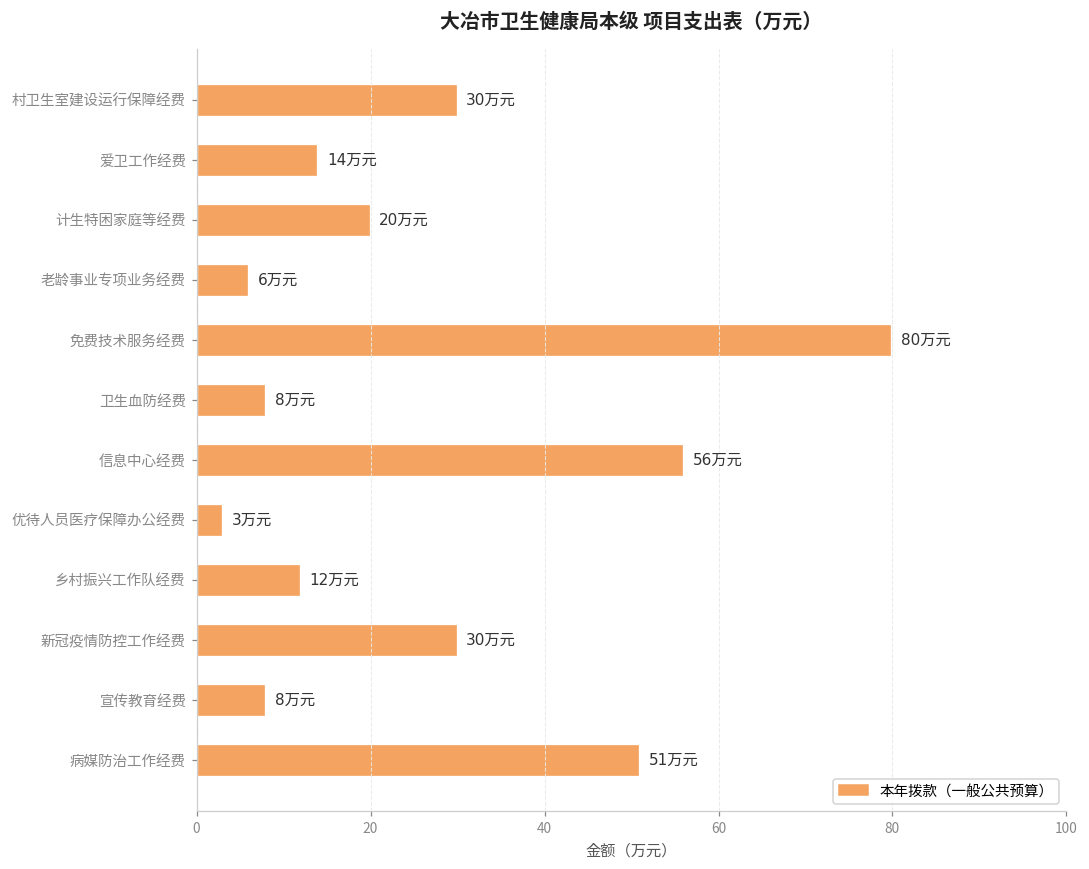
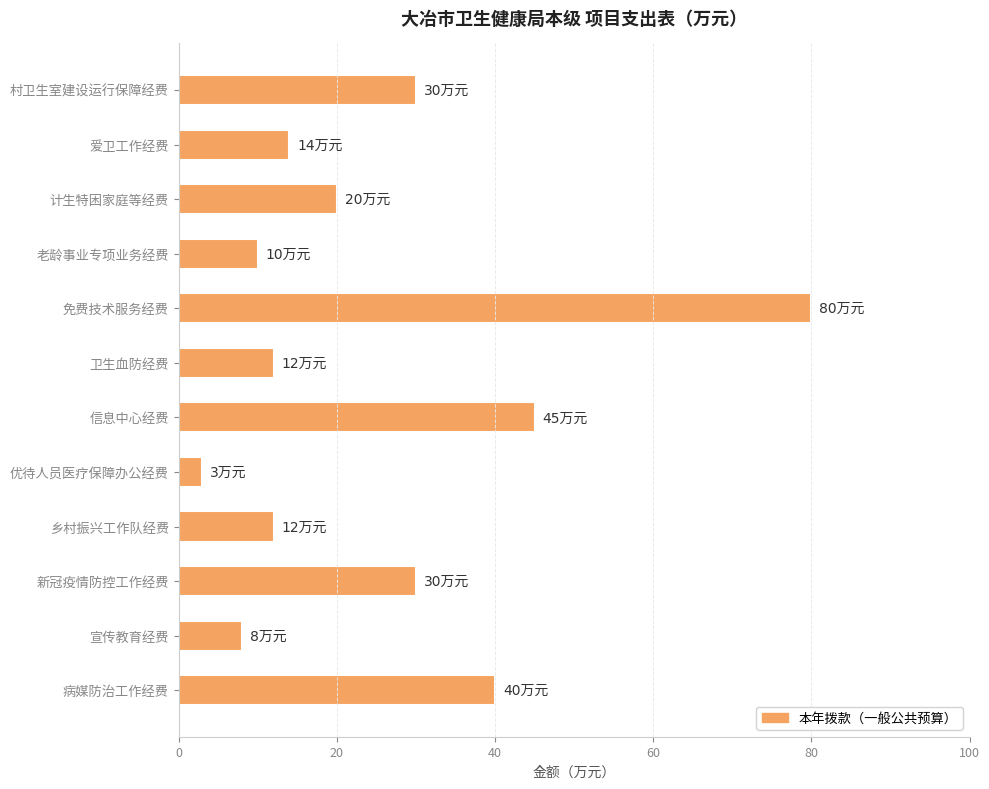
老龄事业专项业务经费: 6 -> 10
卫生血防经费: 8 -> 12
信息中心经费: 56 -> 45
病媒防治工作经费: 51 -> 40
